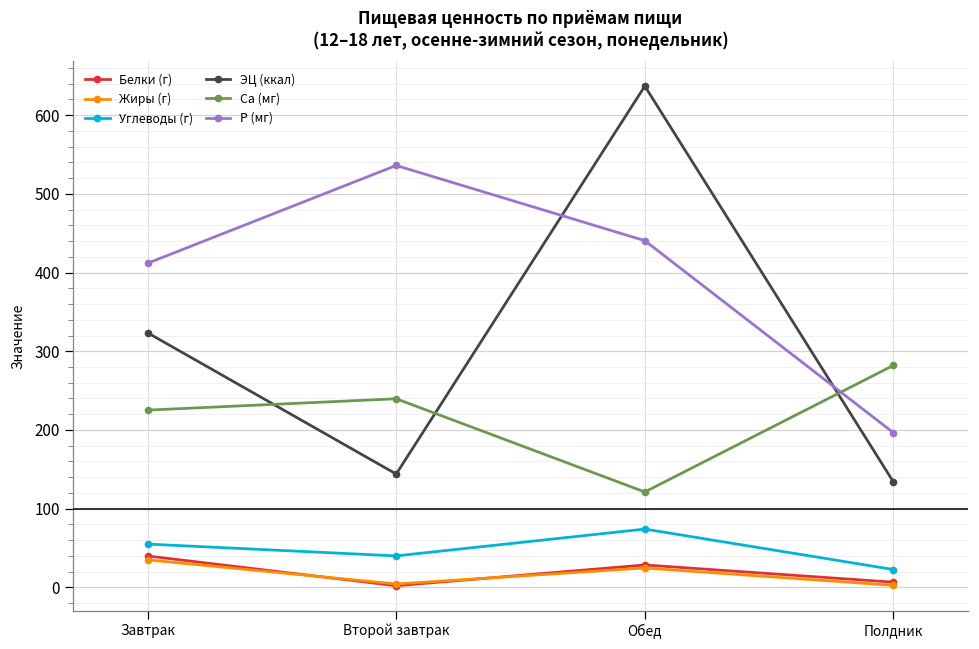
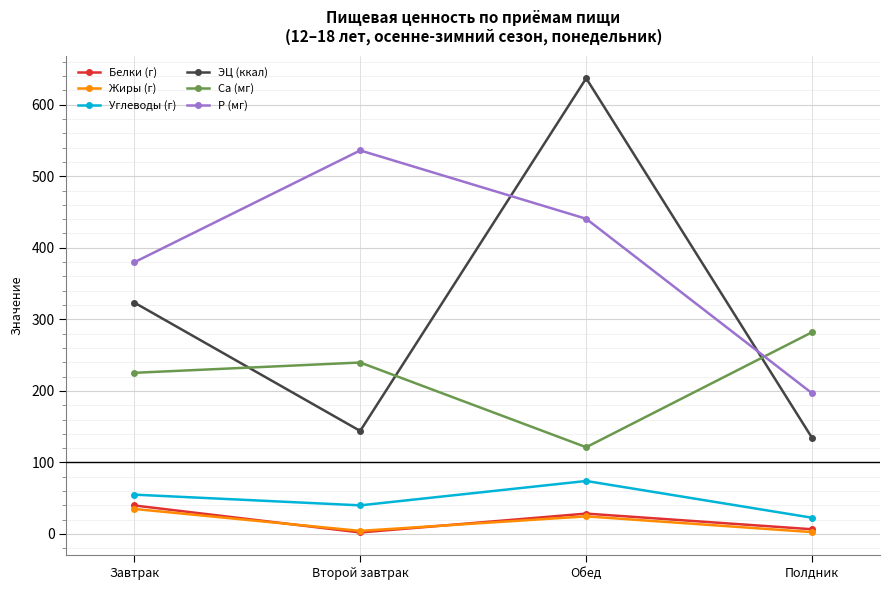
P (мг), Завтрак: 410 -> 380
